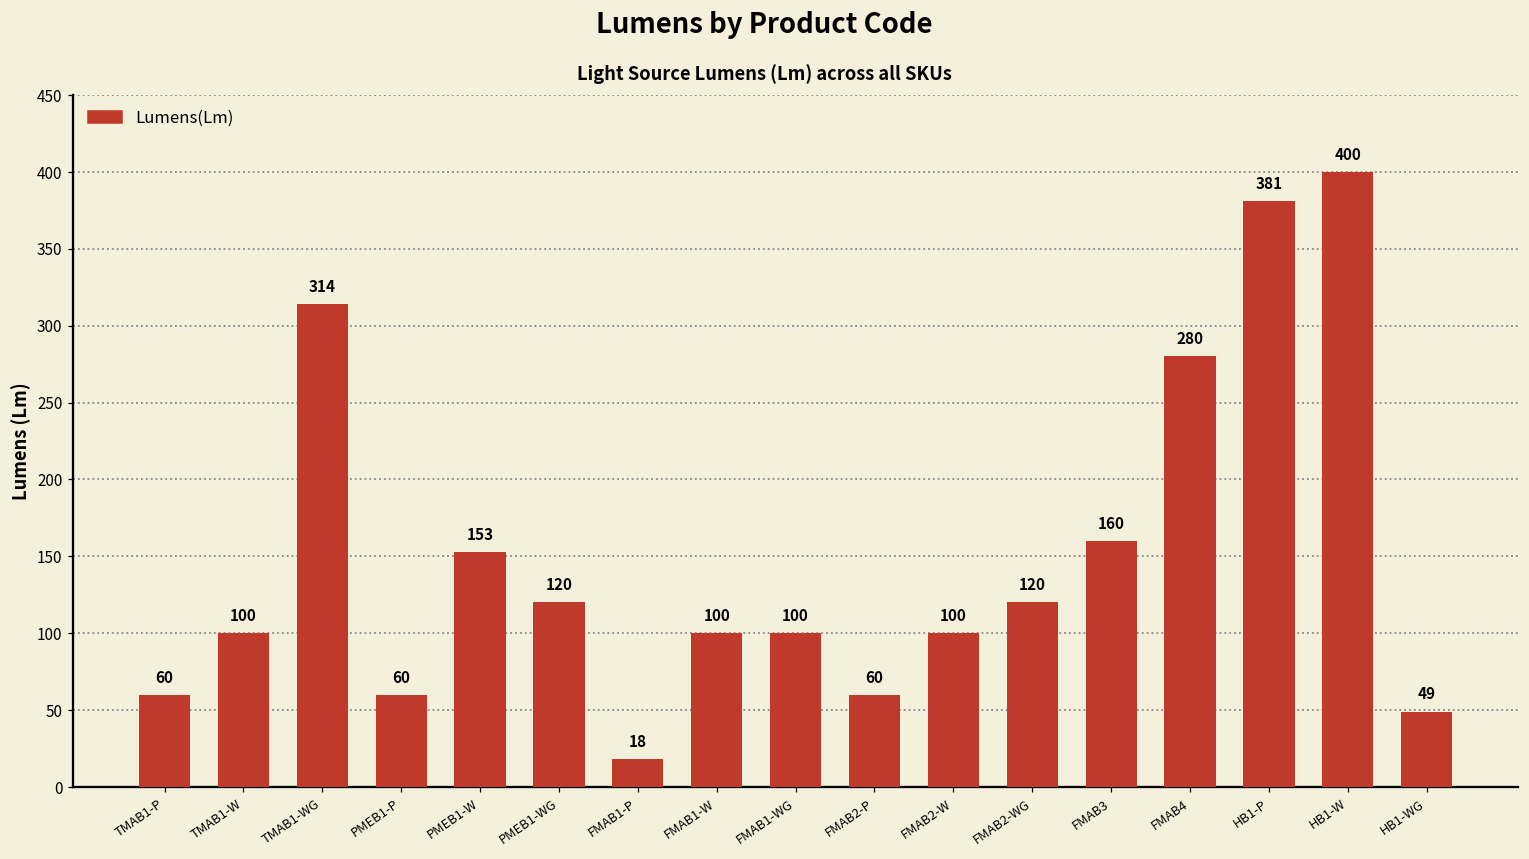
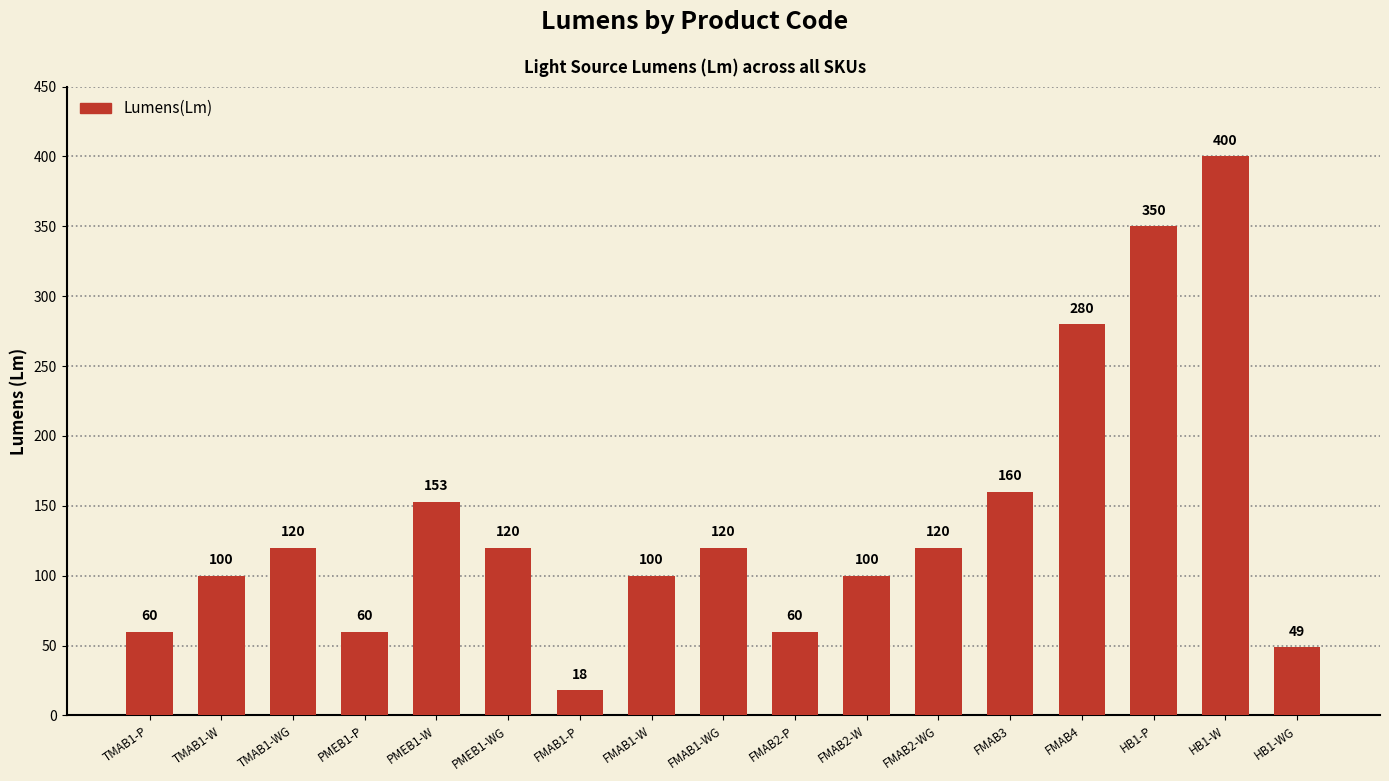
TMAB1-WG: 314 -> 120
FMAB1-WG: 100 -> 120
HB1-P: 381 -> 350
